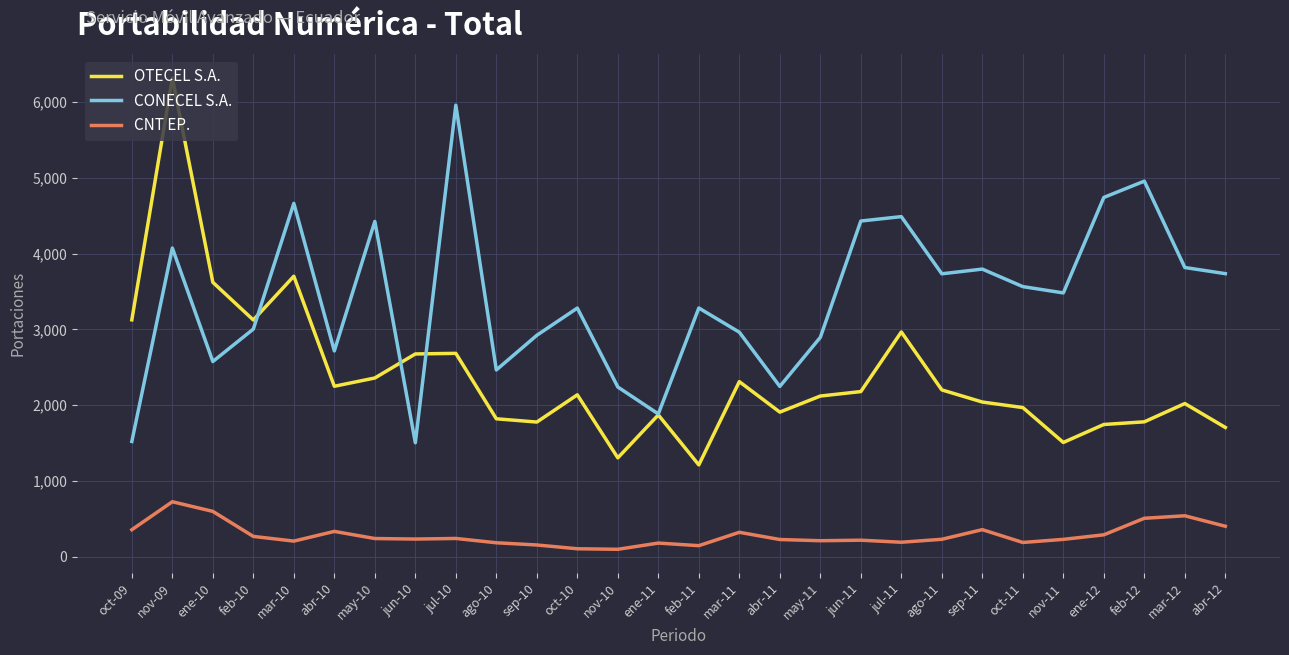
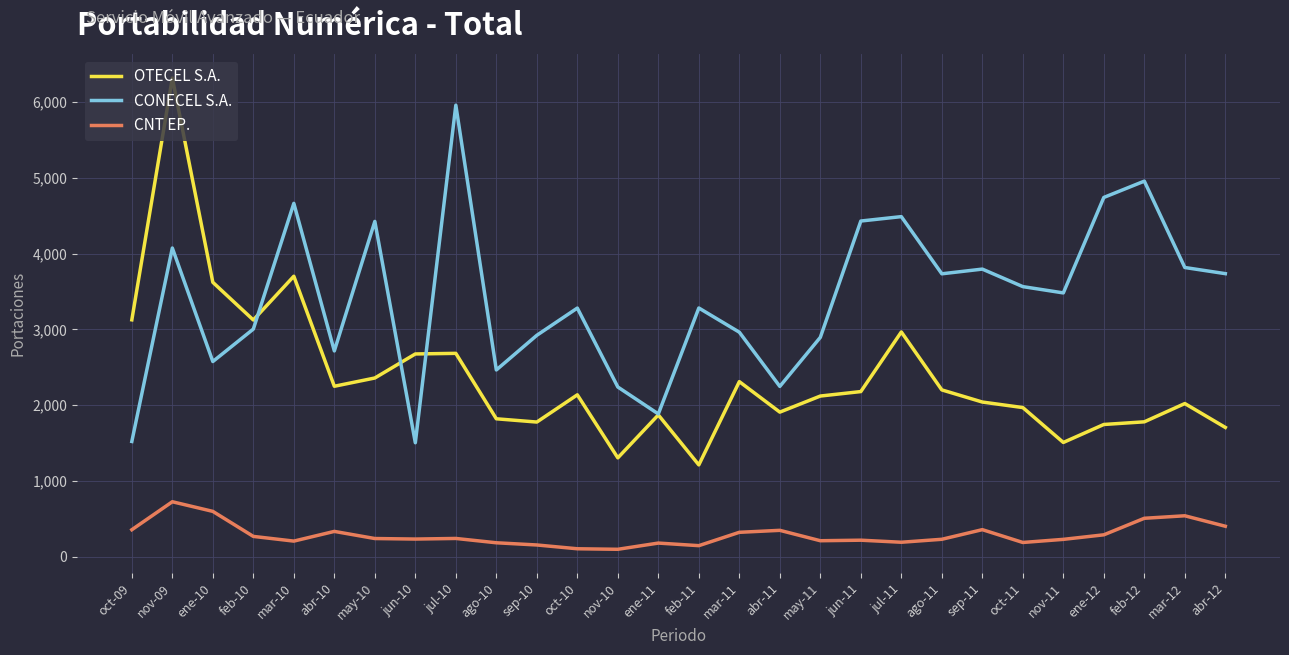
CNT EP., abr-11: 200 -> 400
